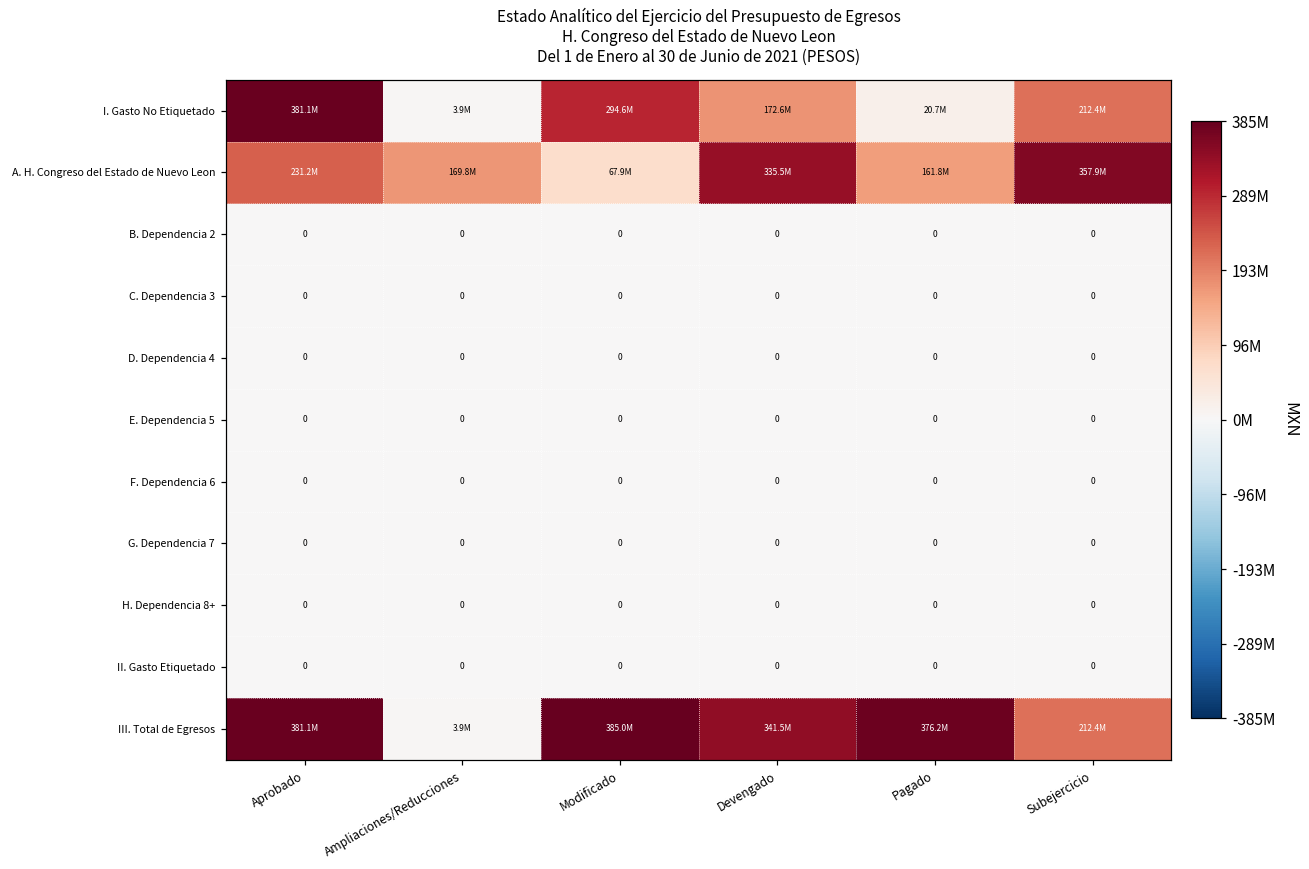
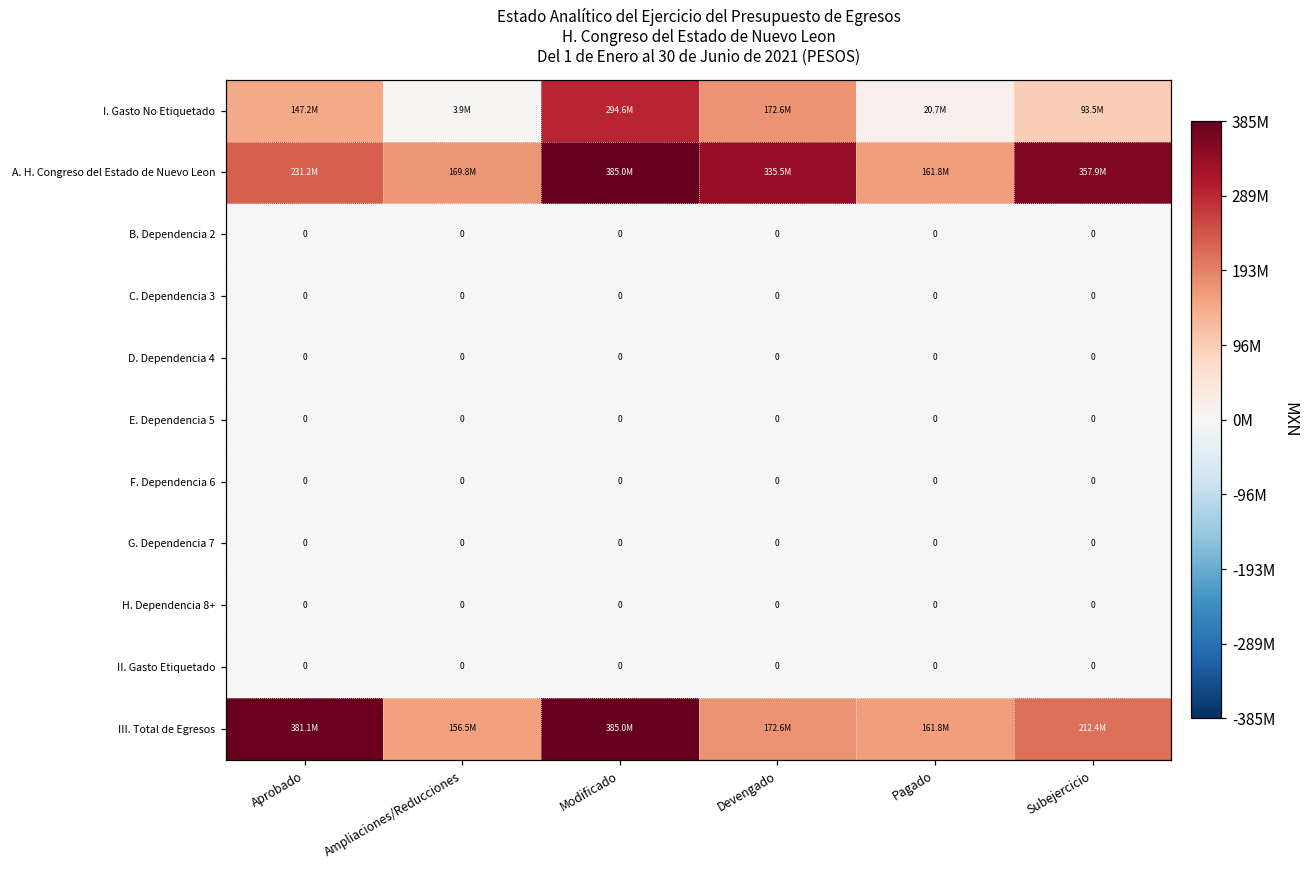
I. Gasto No Etiquetado, Aprobado: 381.1M -> 147.2M
I. Gasto No Etiquetado, Subejercicio: 212.4M -> 93.5M
A. H. Congreso del Estado de Nuevo Leon, Modificado: 67.9M -> 385.0M
III. Total de Egresos, Ampliaciones/Reducciones: 3.9M -> 156.5M
III. Total de Egresos, Devengado: 341.5M -> 172.6M
III. Total de Egresos, Pagado: 376.2M -> 161.8M
